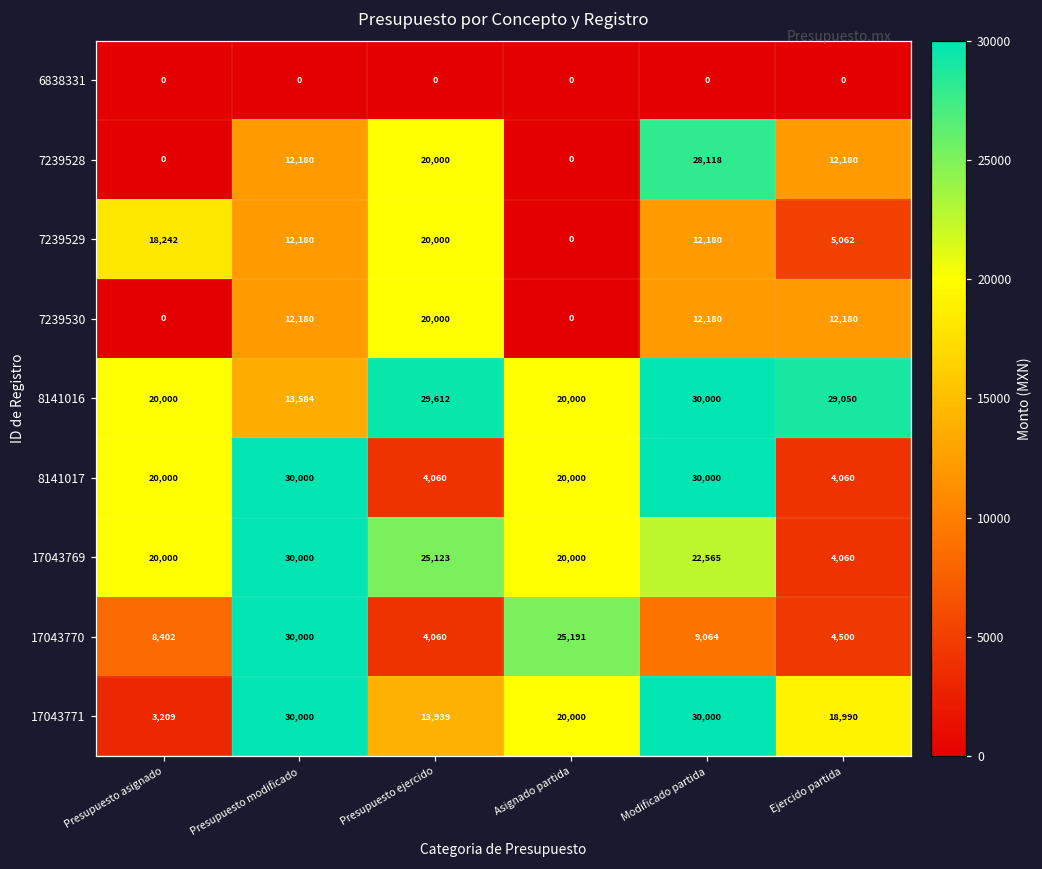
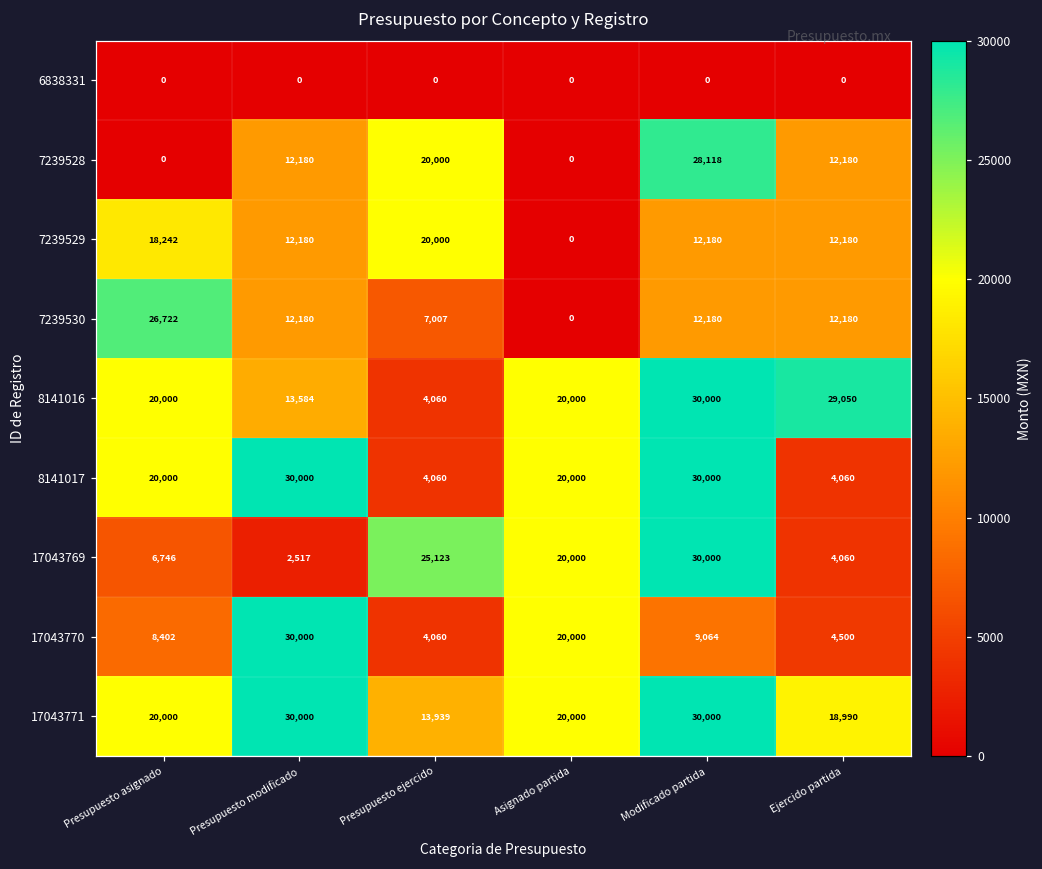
7239529, Ejercido partida: 5,062 -> 12,180
7239530, Presupuesto asignado: 0 -> 26,722
7239530, Presupuesto ejercido: 20,000 -> 7,007
8141016, Presupuesto ejercido: 29,612 -> 4,060
17043769, Presupuesto asignado: 20,000 -> 6,746
17043769, Presupuesto modificado: 30,000 -> 2,517
17043769, Modificado partida: 22,565 -> 30,000
17043770, Asignado partida: 25,191 -> 20,000
17043771, Presupuesto asignado: 3,209 -> 20,000
